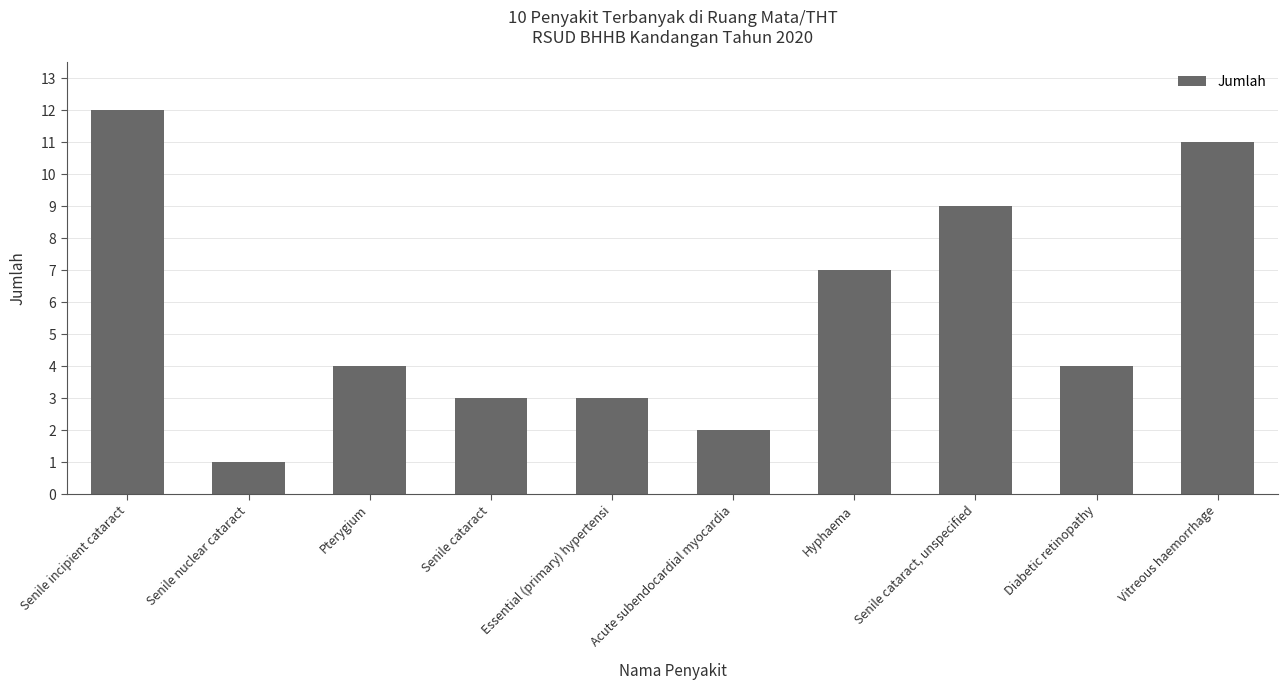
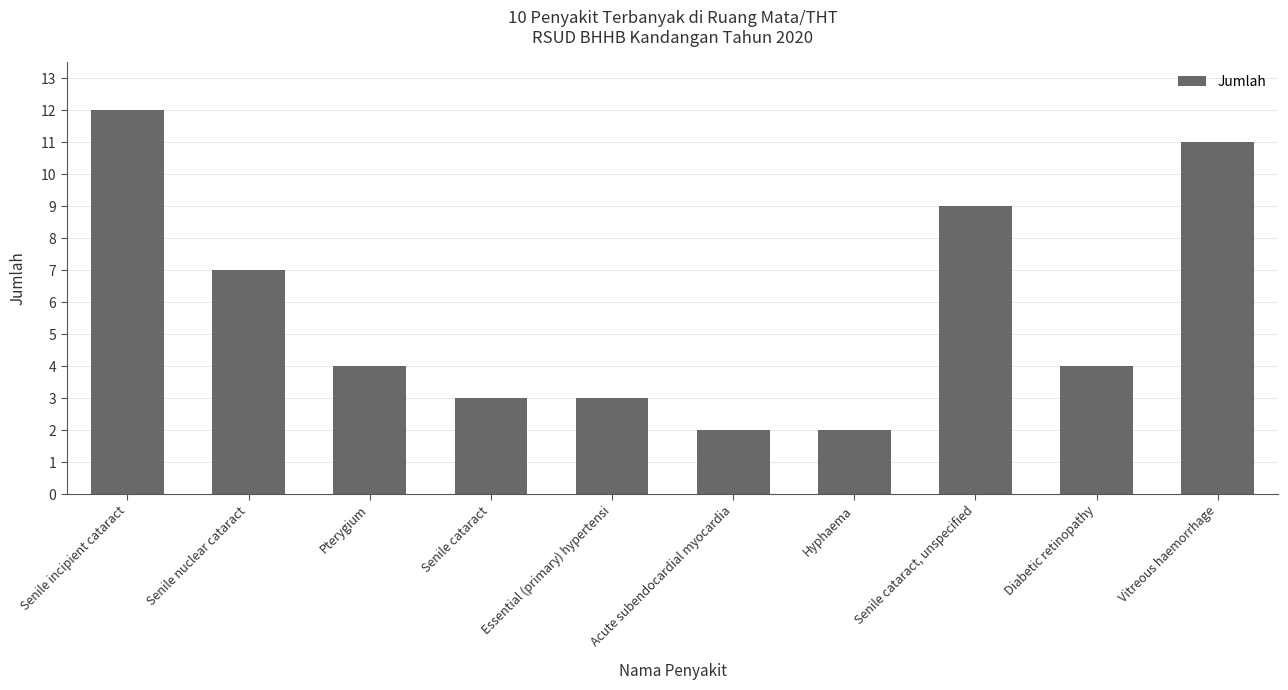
Senile nuclear cataract: 1 -> 7
Hyphaema: 7 -> 2
